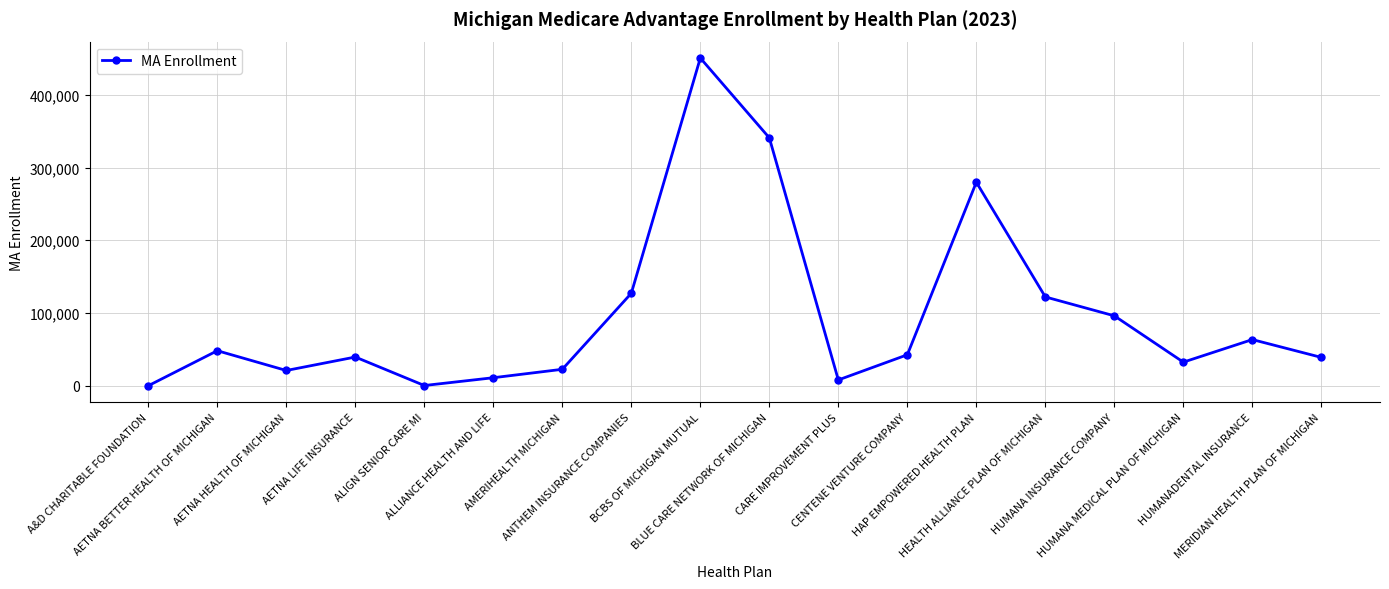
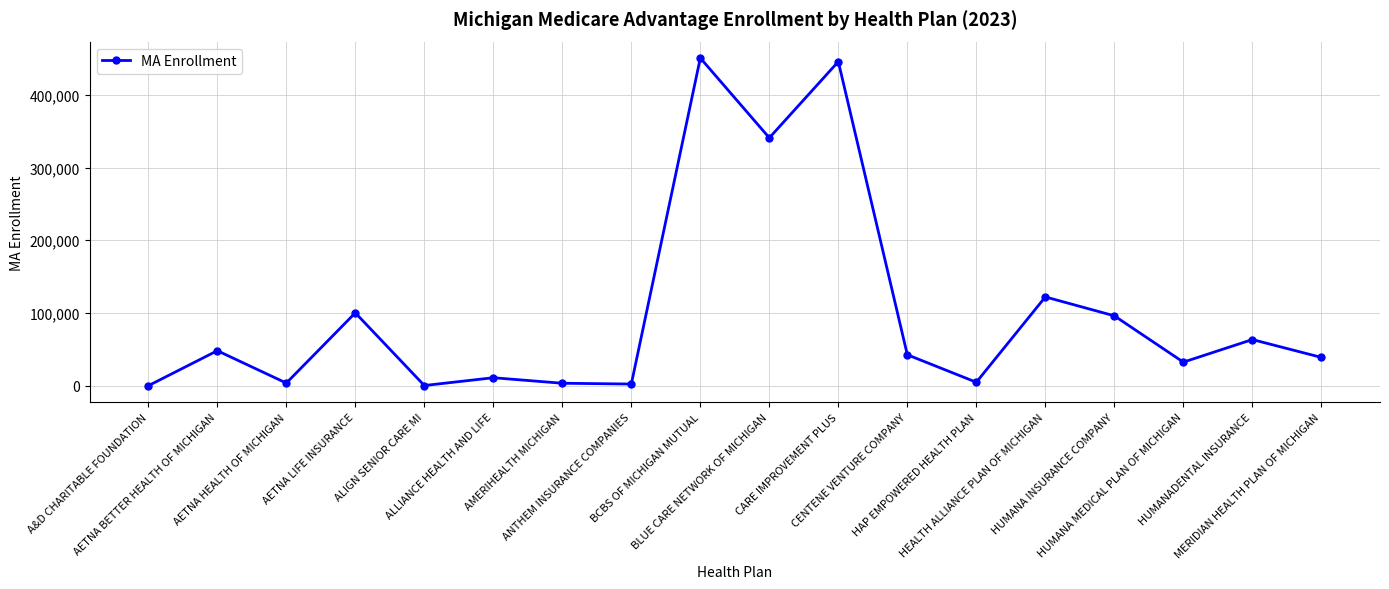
AETNA HEALTH OF MICHIGAN: 20,000 -> 0
AETNA LIFE INSURANCE: 40,000 -> 100,000
AMERIHEALTH MICHIGAN: 20,000 -> 0
ANTHEM INSURANCE COMPANIES: 130,000 -> 0
CARE IMPROVEMENT PLUS: 10,000 -> 450,000
HAP EMPOWERED HEALTH PLAN: 280,000 -> 0
